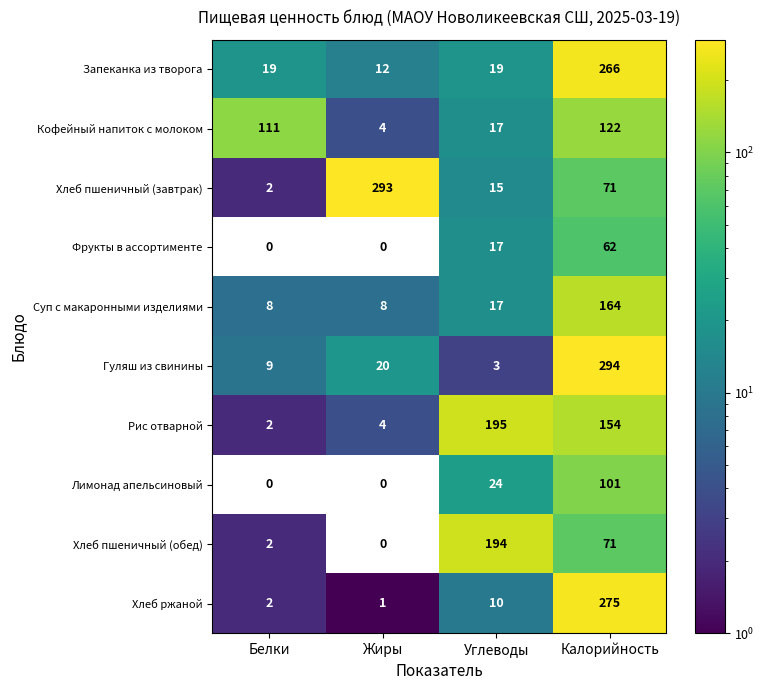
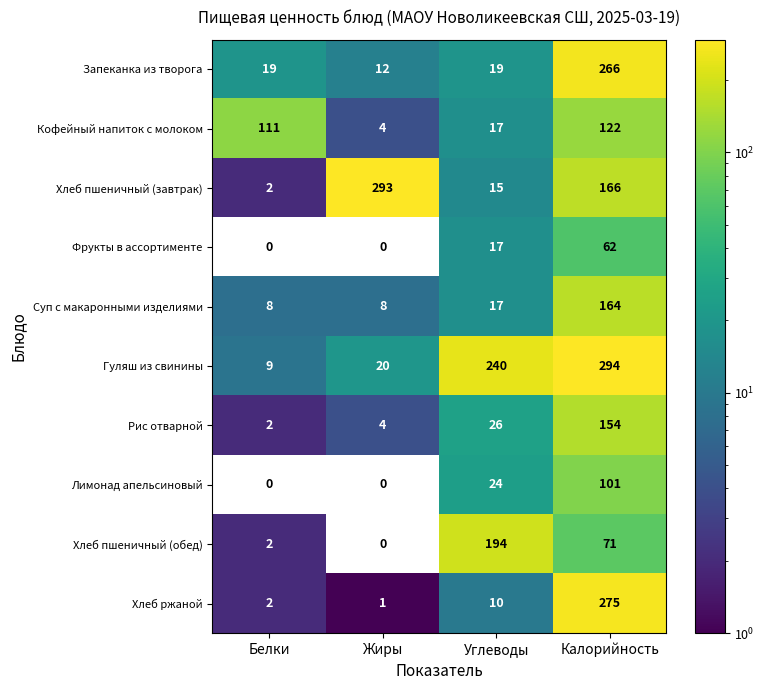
Хлеб пшеничный (завтрак), Калорийность: 71 -> 166
Гуляш из свинины, Углеводы: 3 -> 240
Рис отварной, Углеводы: 195 -> 26
